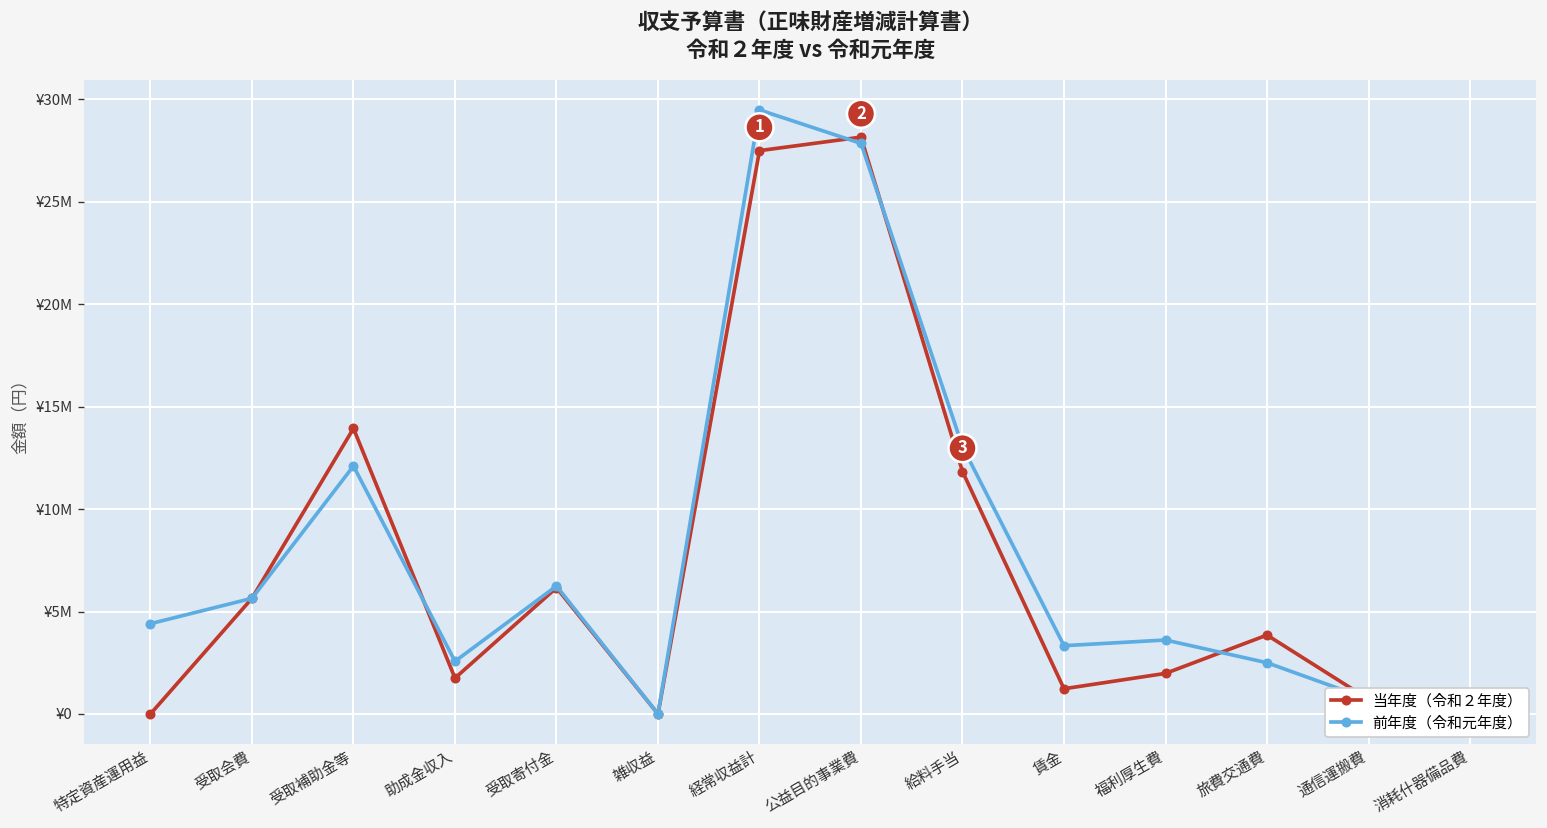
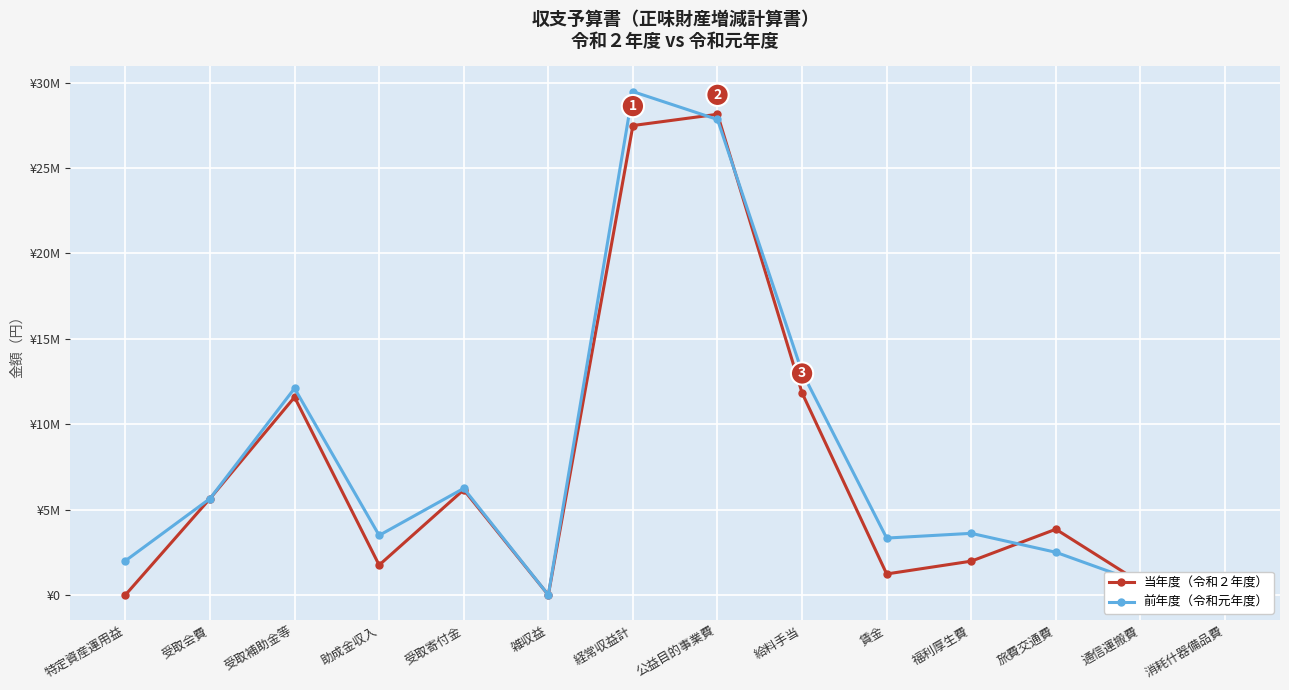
前年度（令和元年度）, 特定資産運用益: ¥4400000 -> ¥2000000
当年度（令和２年度）, 受取補助金等: ¥13900000 -> ¥11600000
前年度（令和元年度）, 助成金収入: ¥2600000 -> ¥3500000
